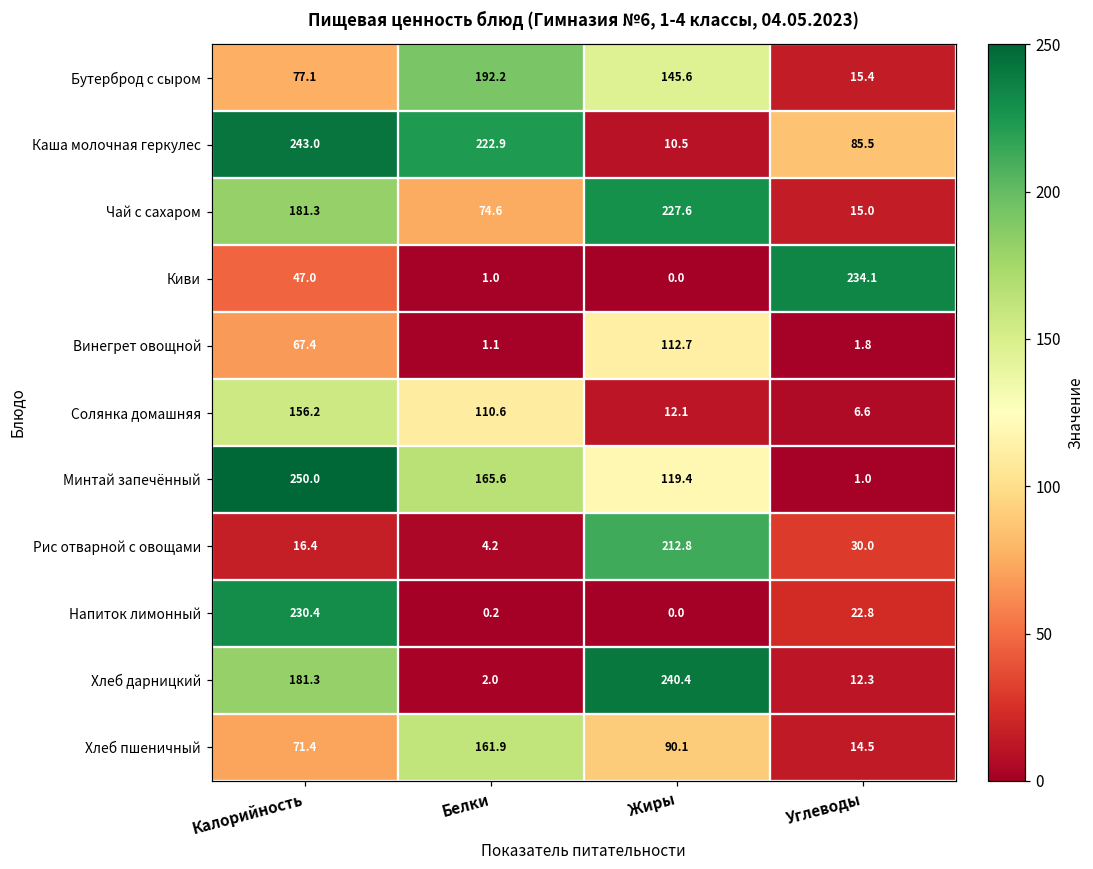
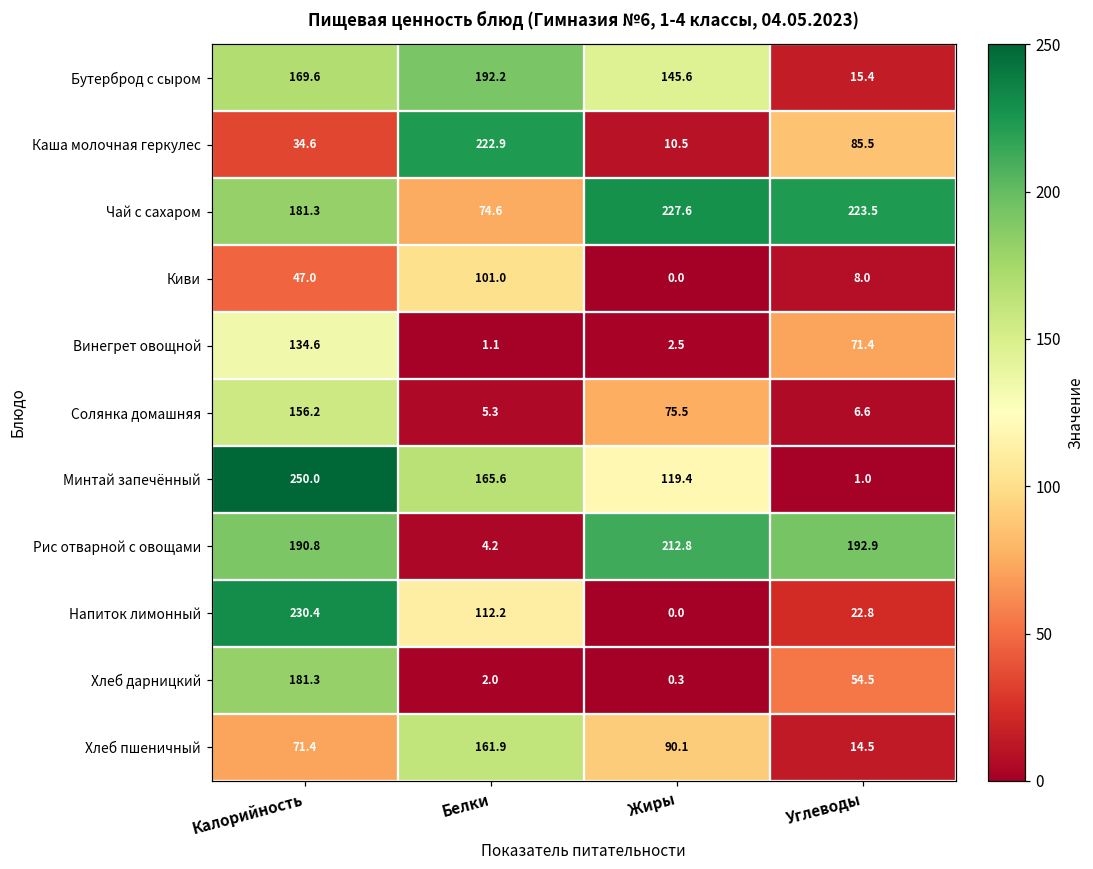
Бутерброд с сыром, Калорийность: 77.1 -> 169.6
Каша молочная геркулес, Калорийность: 243.0 -> 34.6
Чай с сахаром, Углеводы: 15.0 -> 223.5
Киви, Белки: 1.0 -> 101.0
Киви, Углеводы: 234.1 -> 8.0
Винегрет овощной, Калорийность: 67.4 -> 134.6
Винегрет овощной, Жиры: 112.7 -> 2.5
Винегрет овощной, Углеводы: 1.8 -> 71.4
Солянка домашняя, Белки: 110.6 -> 5.3
Солянка домашняя, Жиры: 12.1 -> 75.5
Рис отварной с овощами, Калорийность: 16.4 -> 190.8
Рис отварной с овощами, Углеводы: 30.0 -> 192.9
Напиток лимонный, Белки: 0.2 -> 112.2
Хлеб дарницкий, Жиры: 240.4 -> 0.3
Хлеб дарницкий, Углеводы: 12.3 -> 54.5
